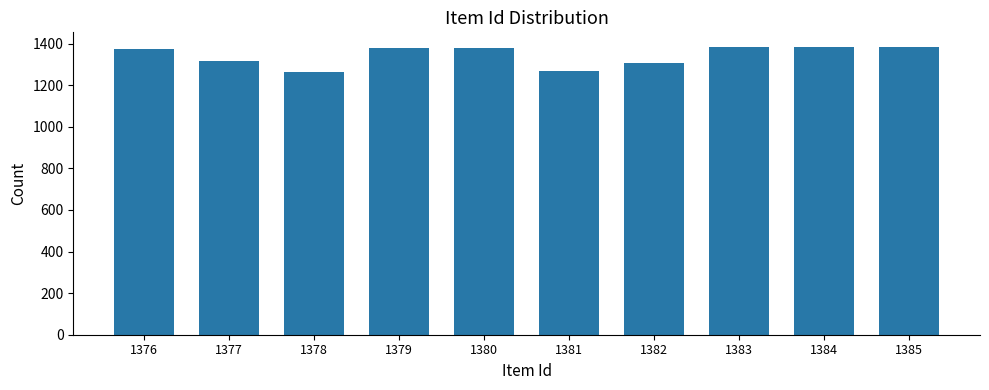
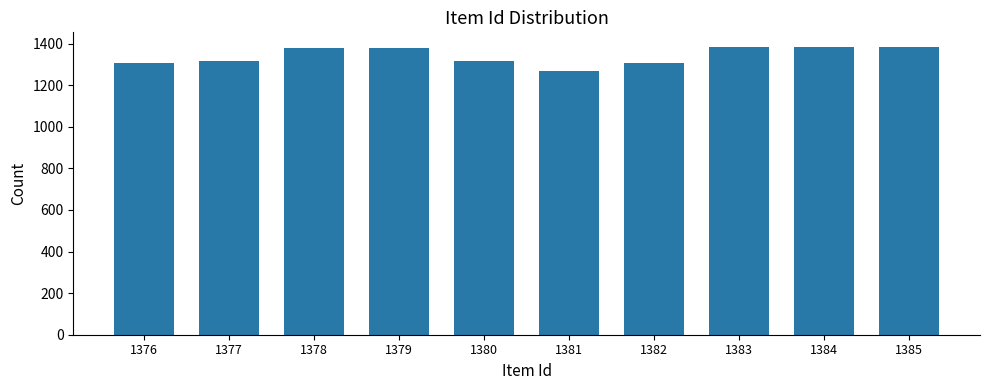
1376: 1380 -> 1310
1378: 1260 -> 1380
1380: 1380 -> 1320
